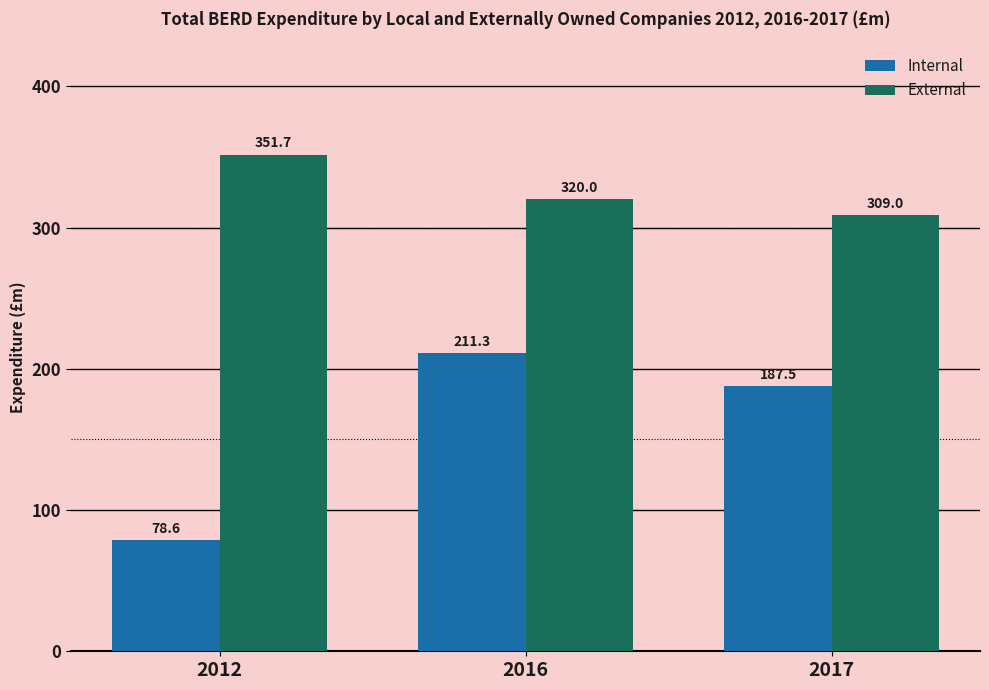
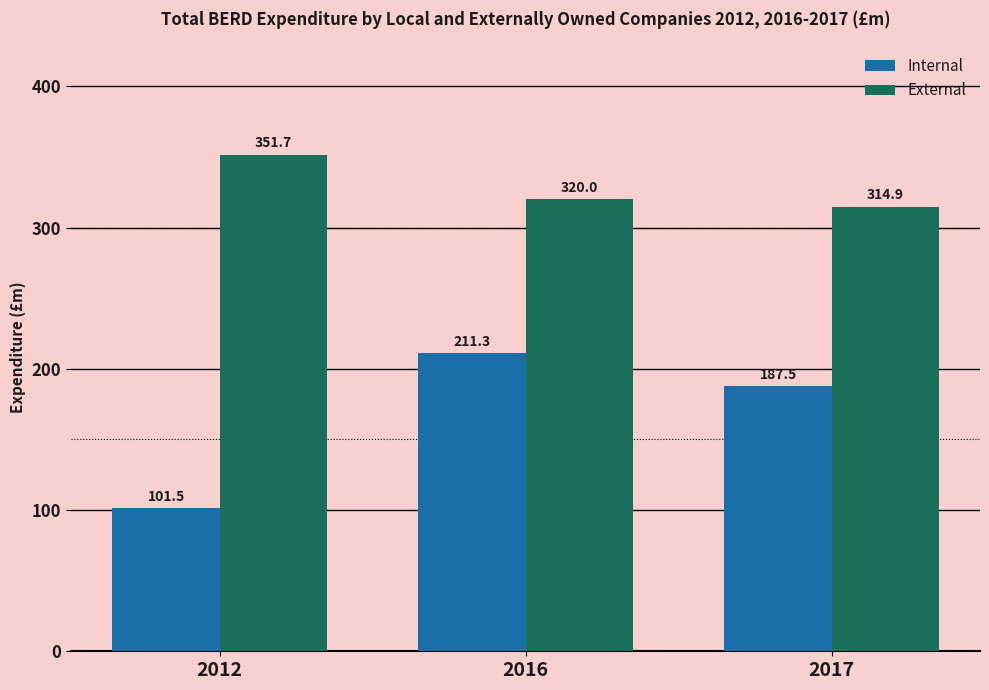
Internal, 2012: 78.6 -> 101.5
External, 2017: 309.0 -> 314.9
